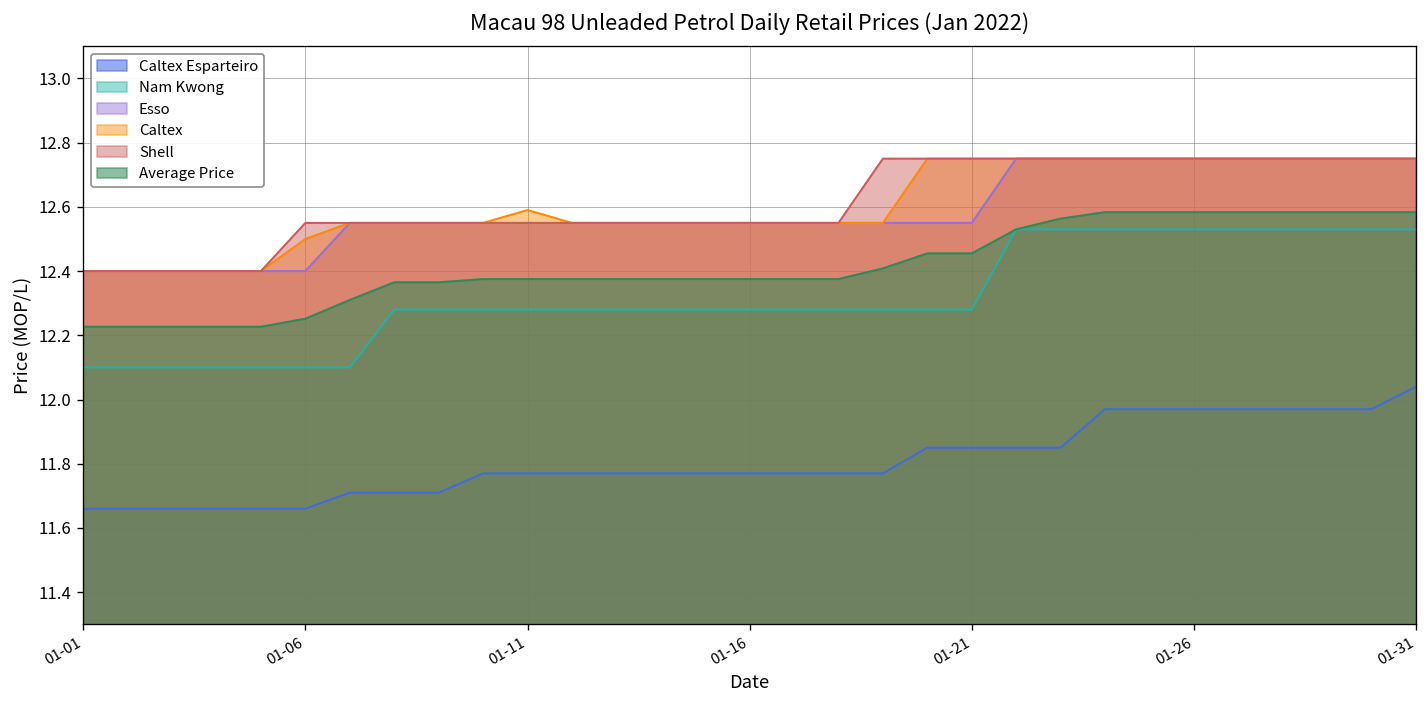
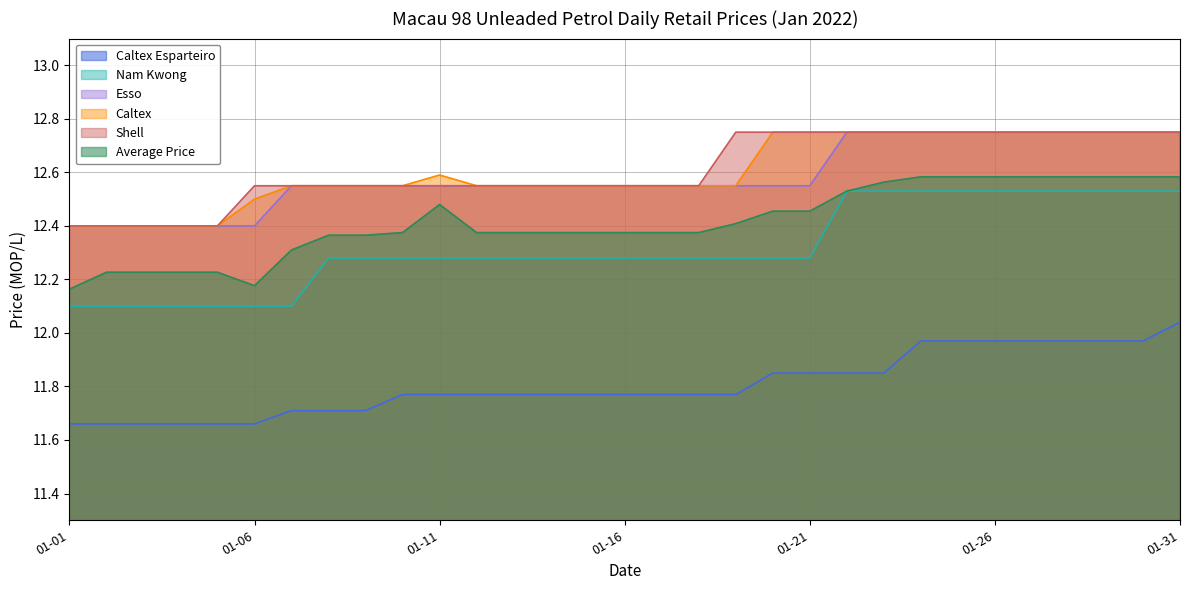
Average Price, 01-01: 12.23 -> 12.16
Average Price, 01-06: 12.25 -> 12.18
Average Price, 01-11: 12.37 -> 12.48
